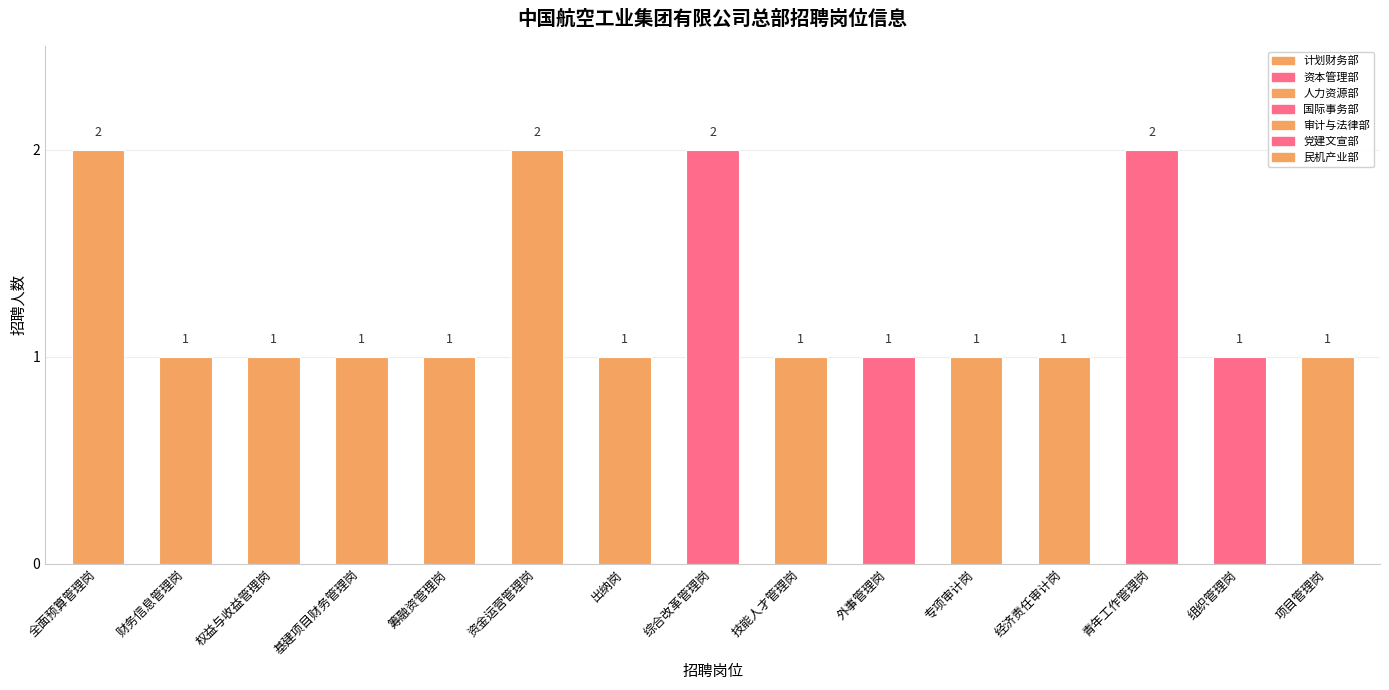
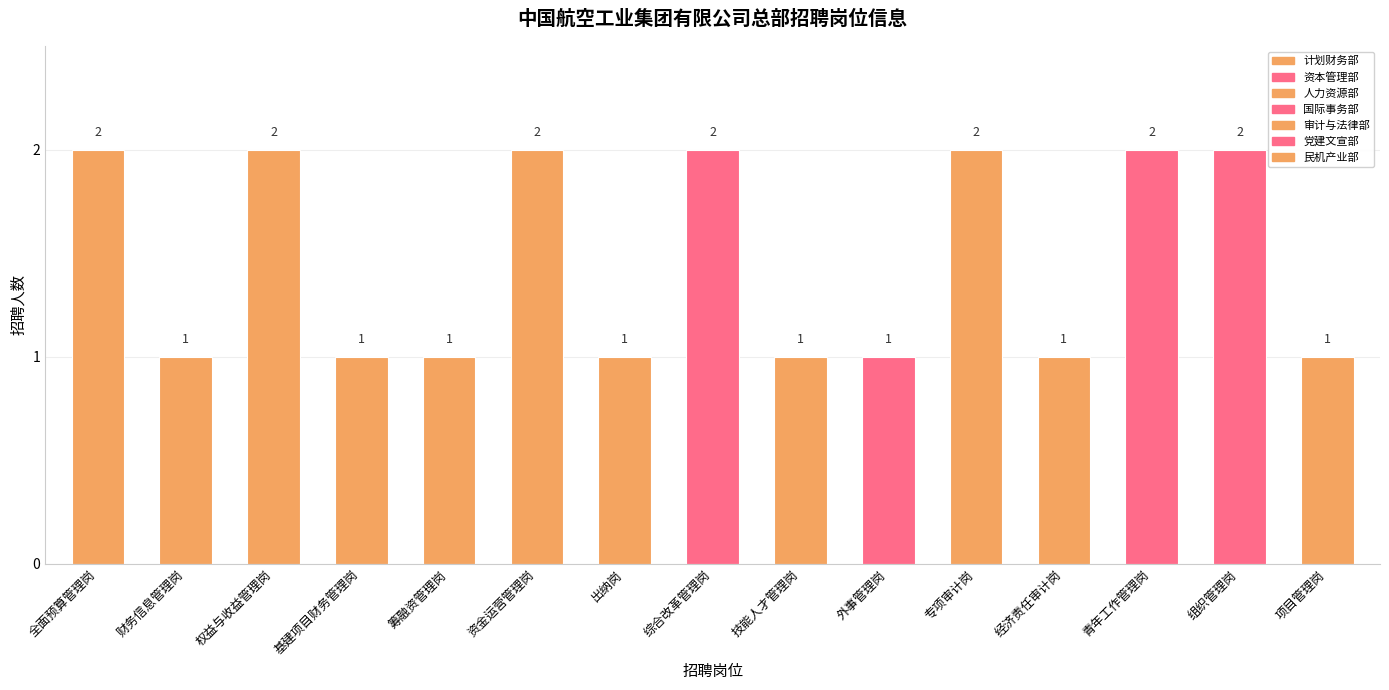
权益与收益管理岗: 1 -> 2
专项审计岗: 1 -> 2
组织管理岗: 1 -> 2
